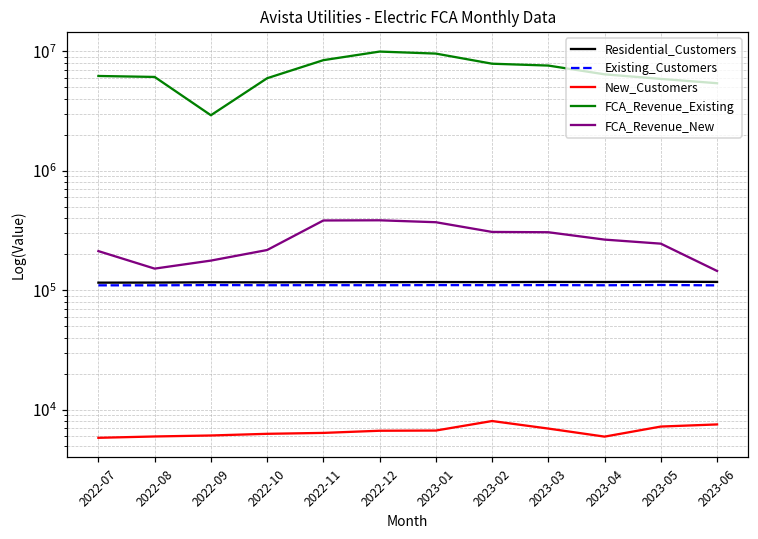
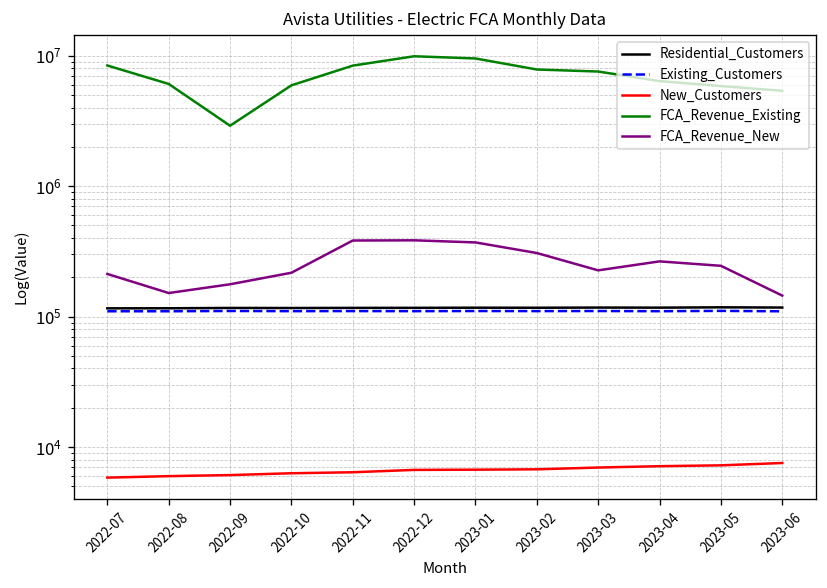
FCA_Revenue_Existing, 2022-07: 6000000 -> 8000000
New_Customers, 2023-02: 8000 -> 7000
FCA_Revenue_New, 2023-03: 310000 -> 230000
New_Customers, 2023-04: 6000 -> 7000
